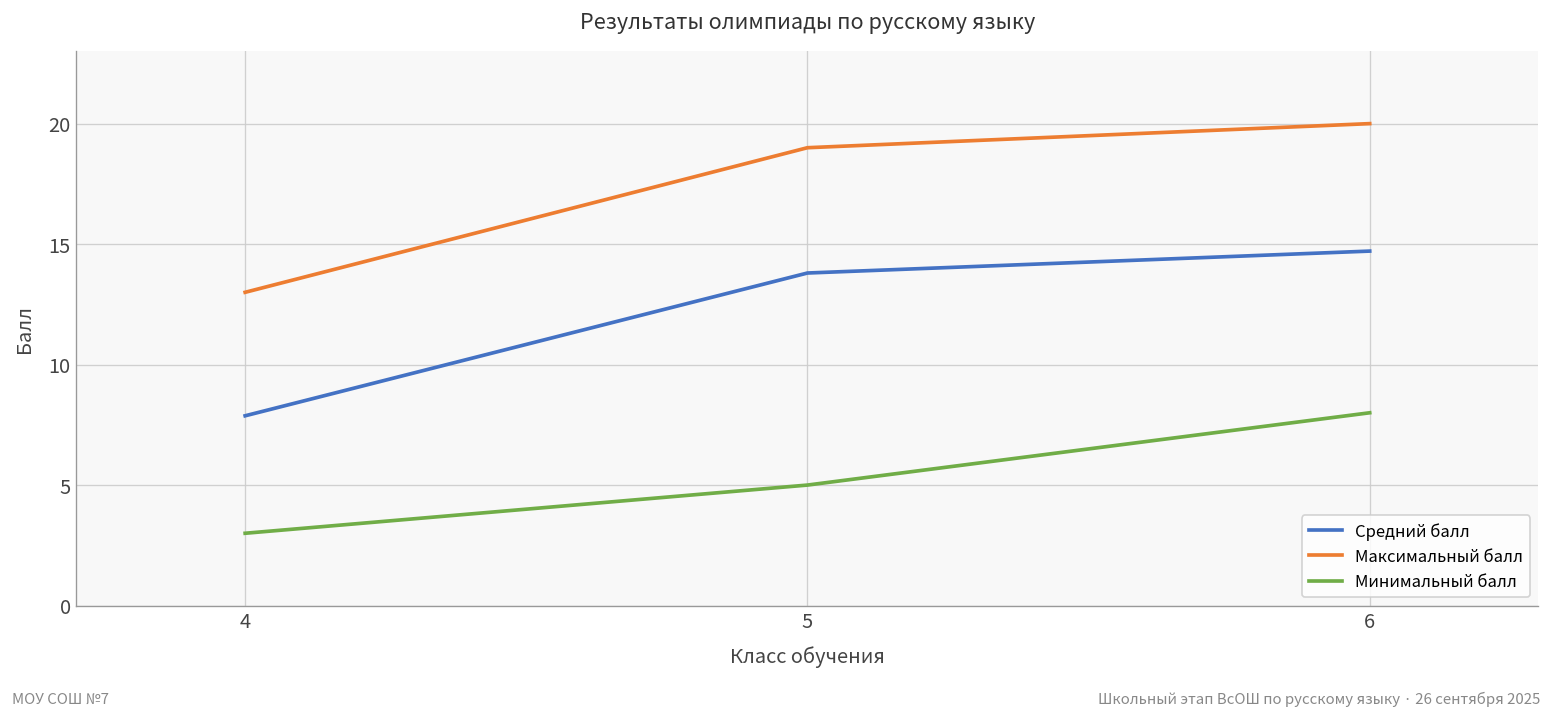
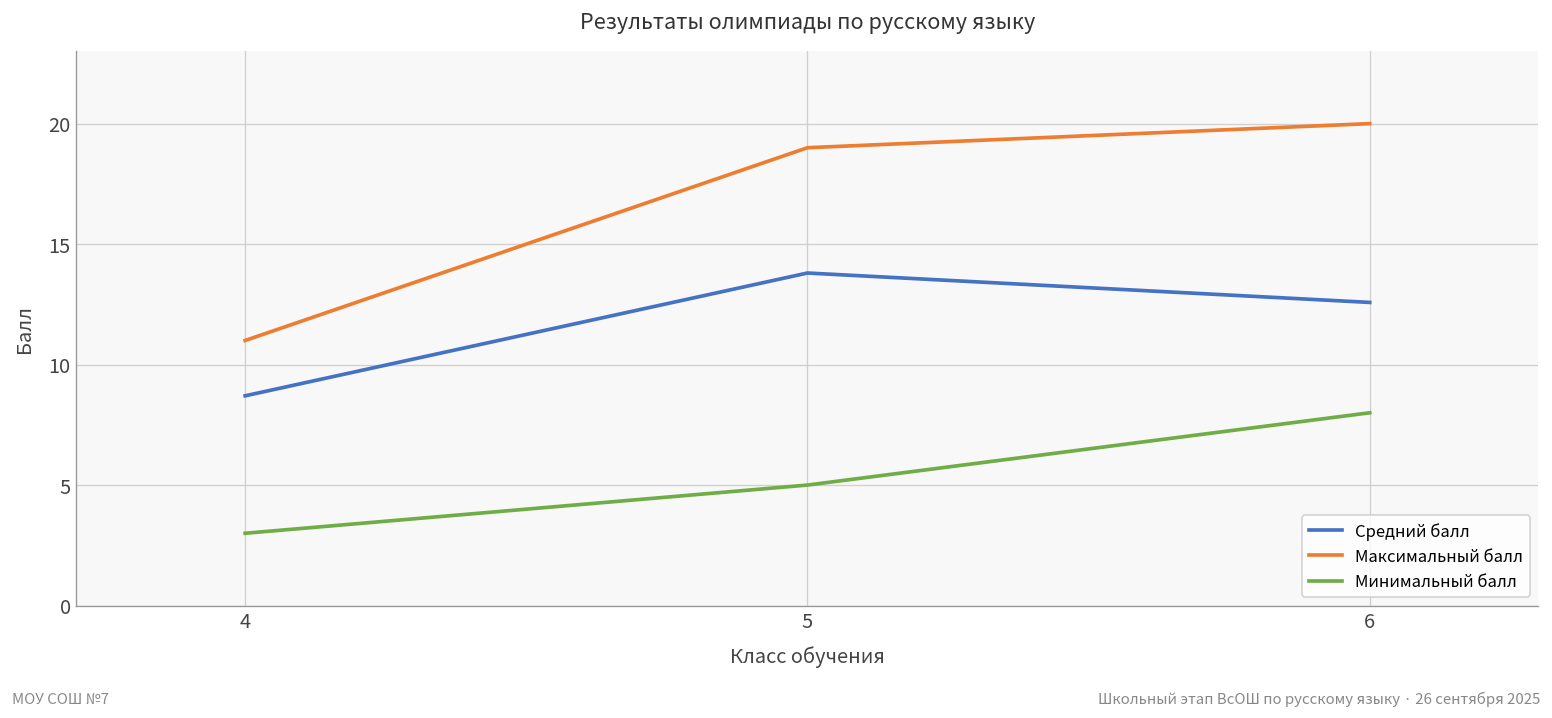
Средний балл, 4: 7.9 -> 8.7
Максимальный балл, 4: 13 -> 11
Средний балл, 6: 14.7 -> 12.6
